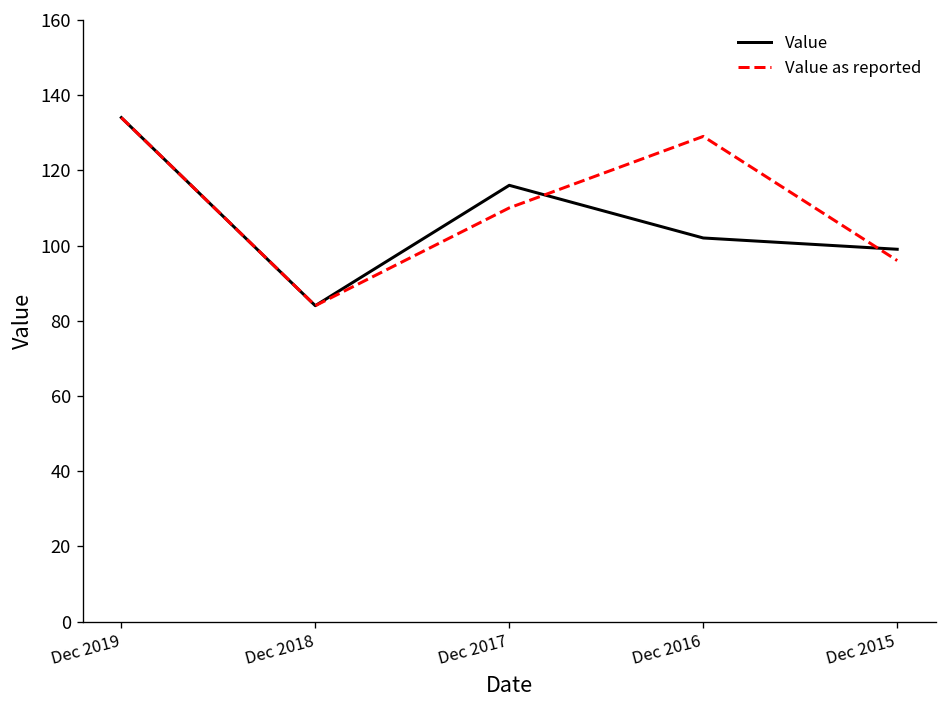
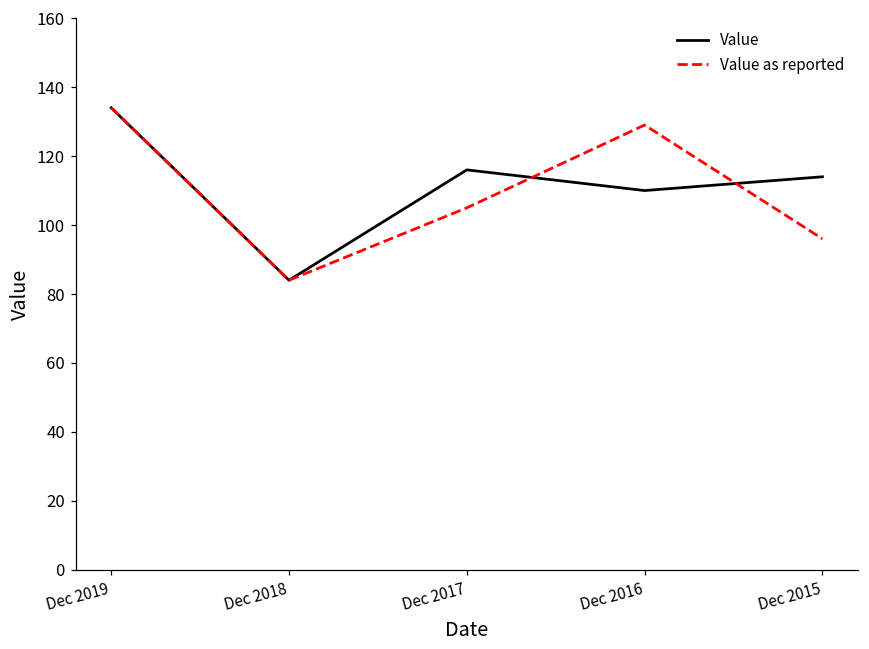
Value as reported, Dec 2017: 110 -> 105
Value, Dec 2016: 102 -> 110
Value, Dec 2015: 99 -> 114
